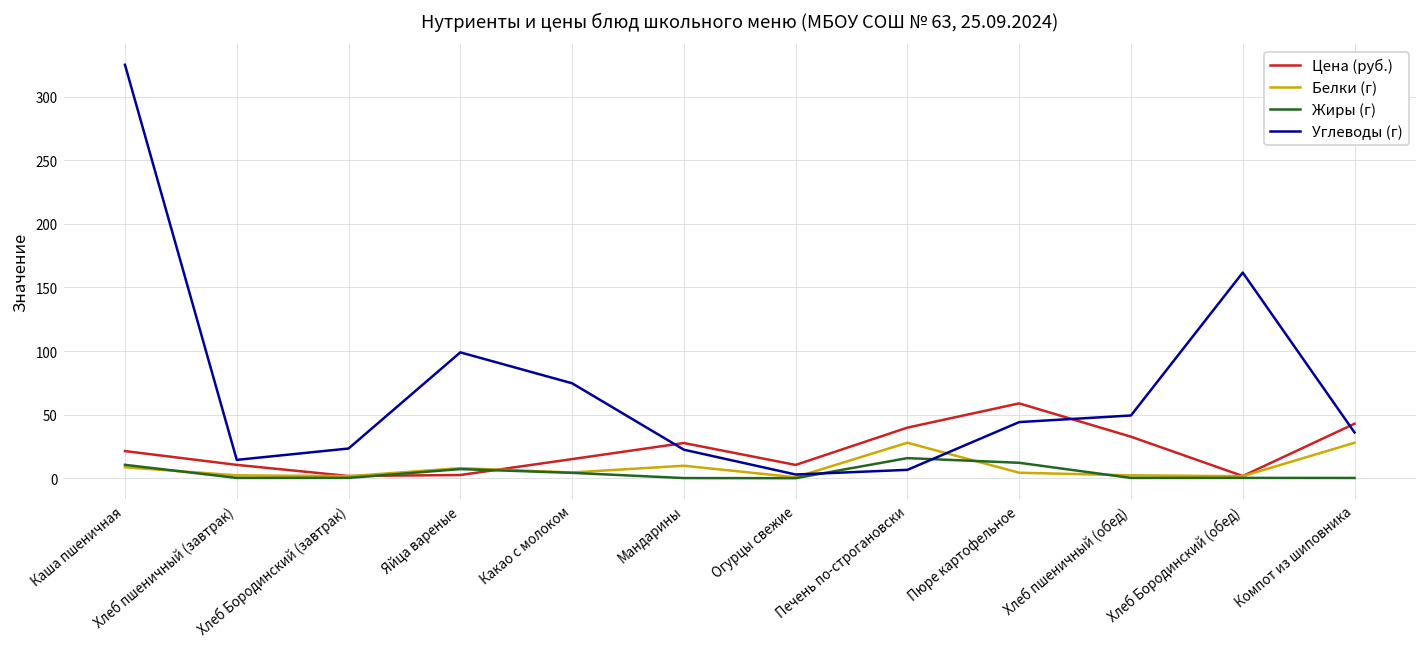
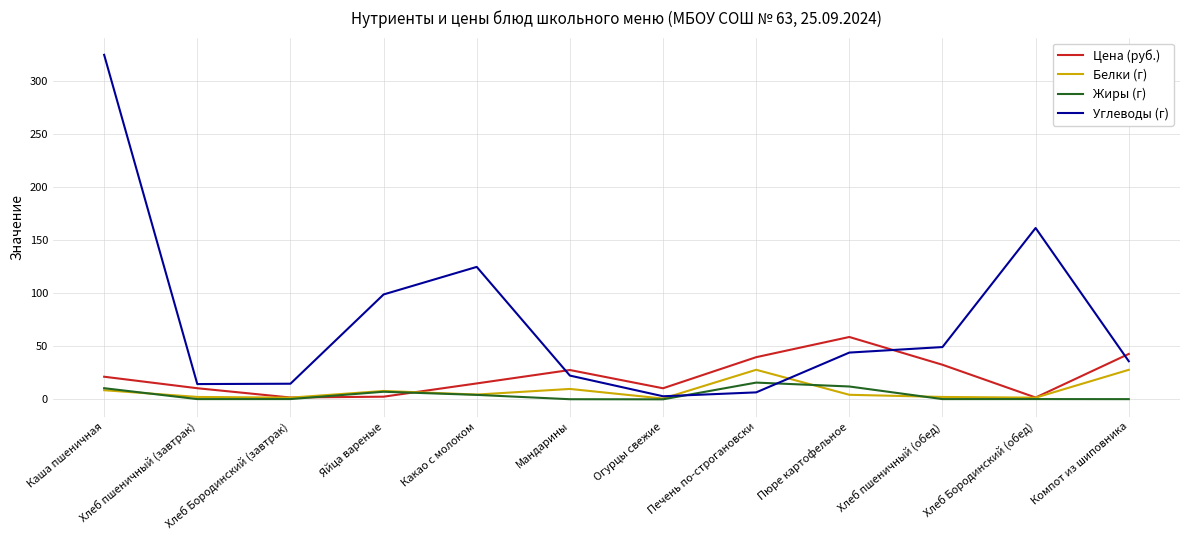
Углеводы (г), Хлеб Бородинский (завтрак): 23 -> 15
Углеводы (г), Какао с молоком: 75 -> 125
